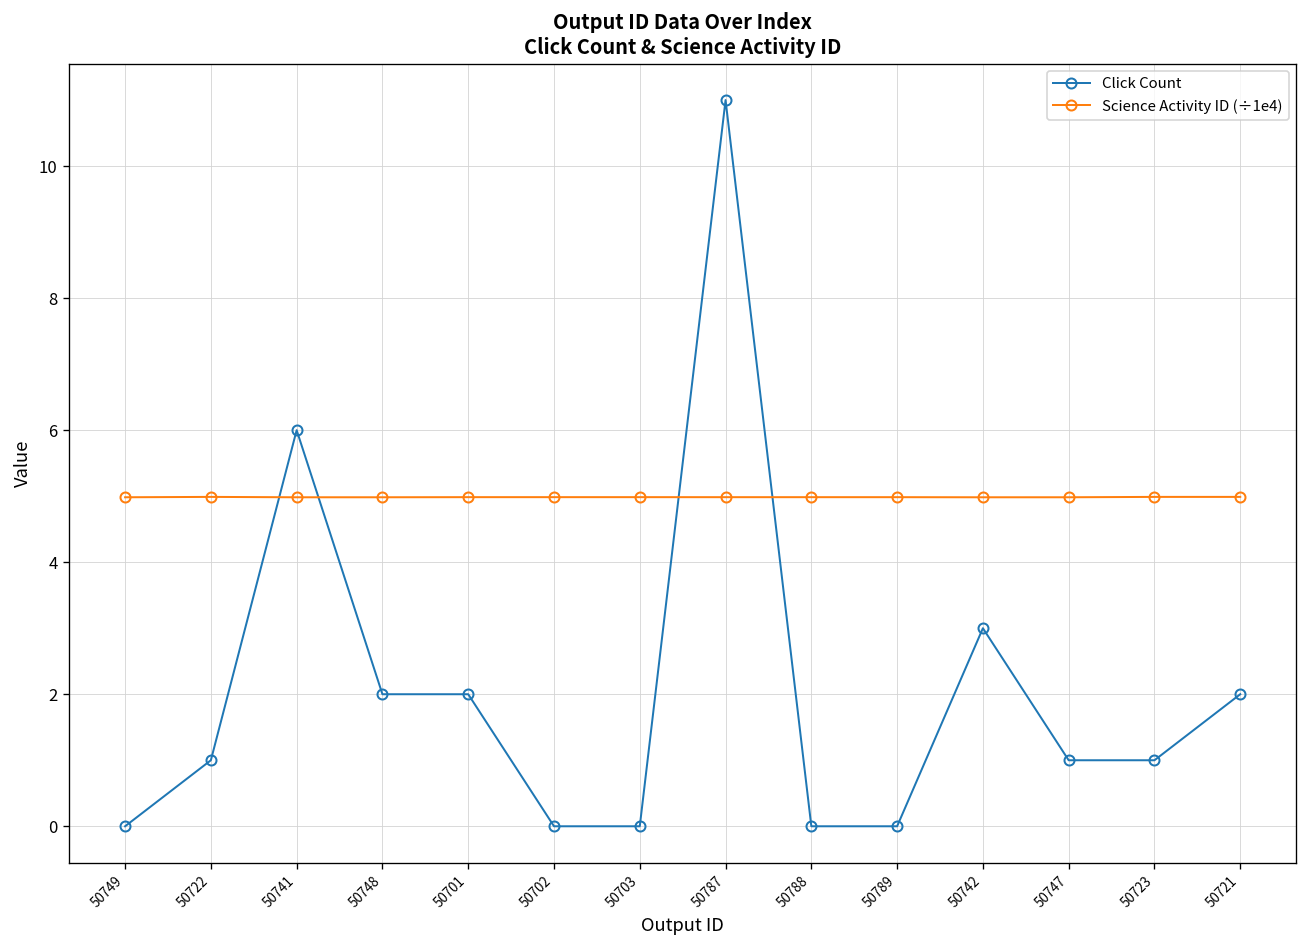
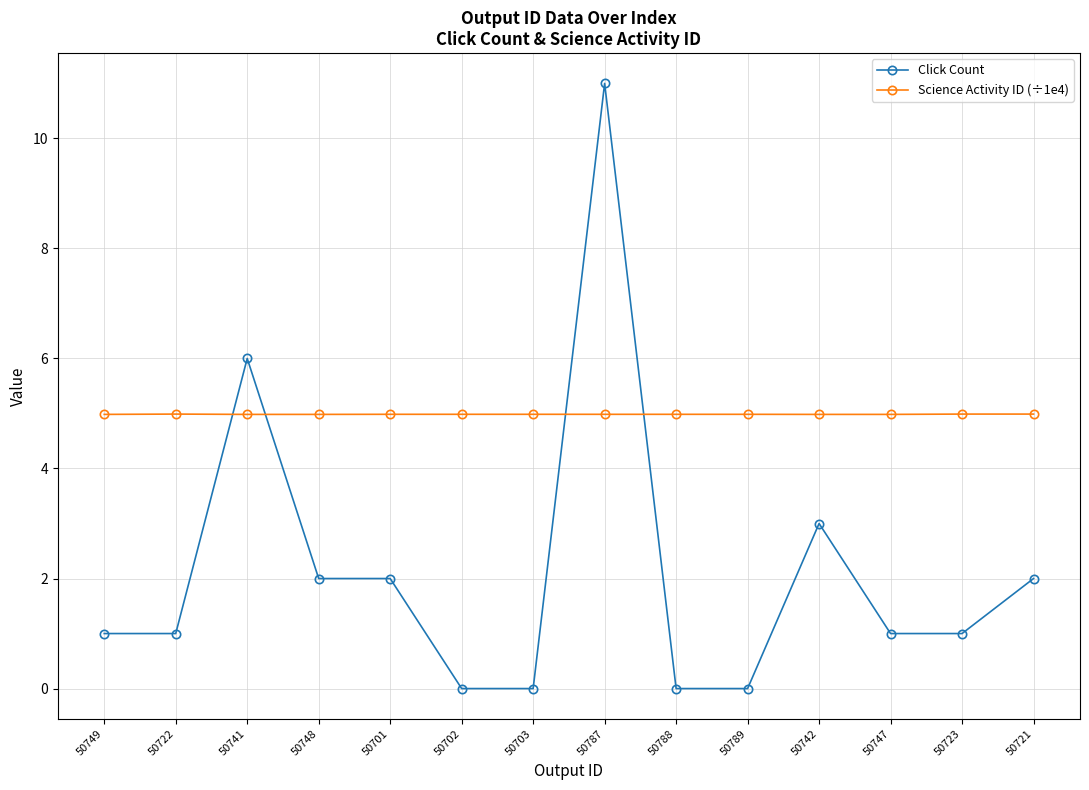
Click Count, 50749: 0 -> 1
